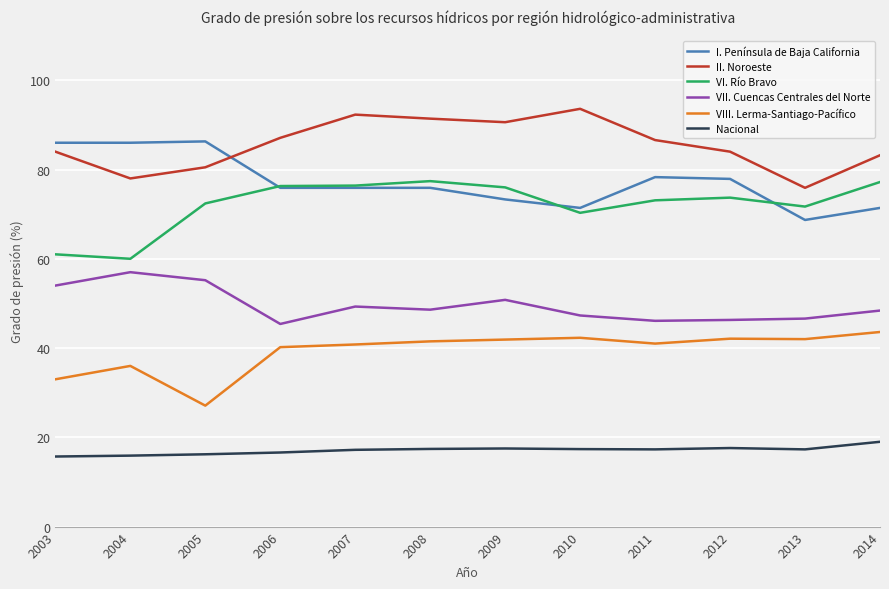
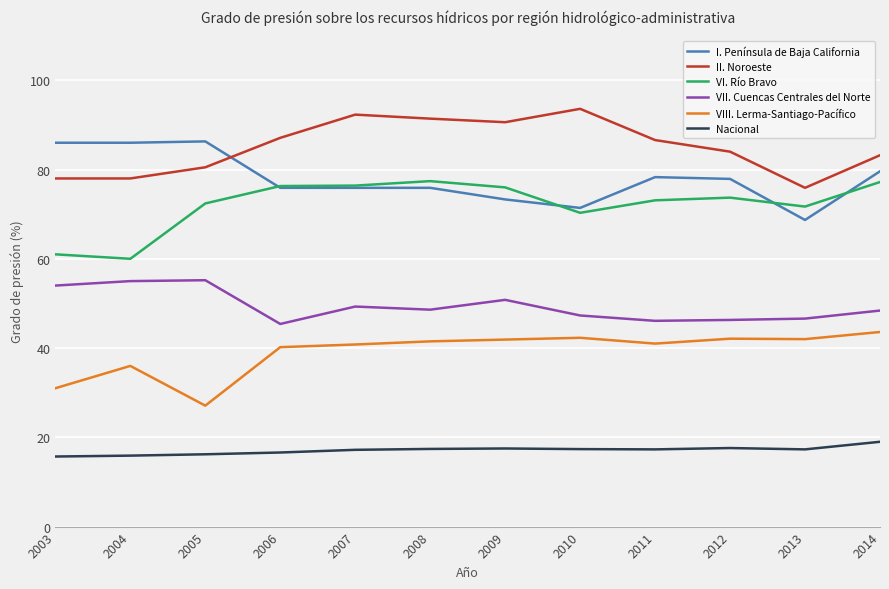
II. Noroeste, 2003: 84 -> 78
VIII. Lerma-Santiago-Pacífico, 2003: 33 -> 31
VII. Cuencas Centrales del Norte, 2004: 57 -> 55
I. Península de Baja California, 2014: 71 -> 80
